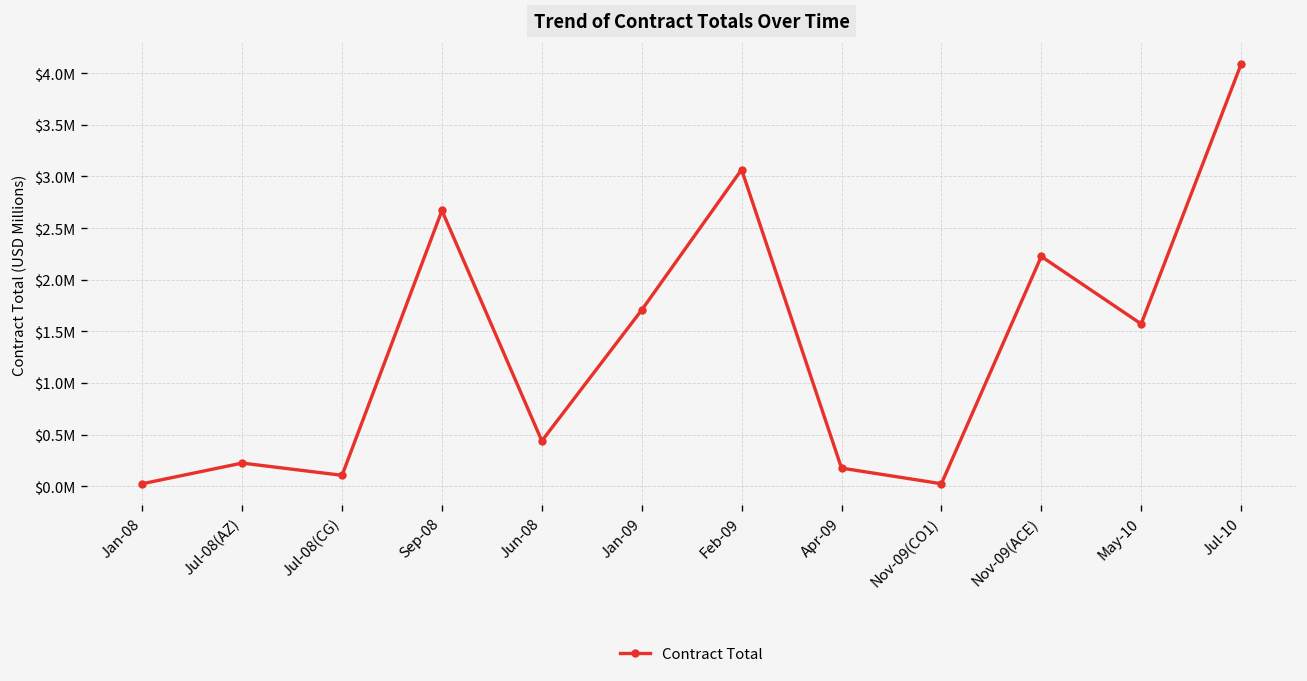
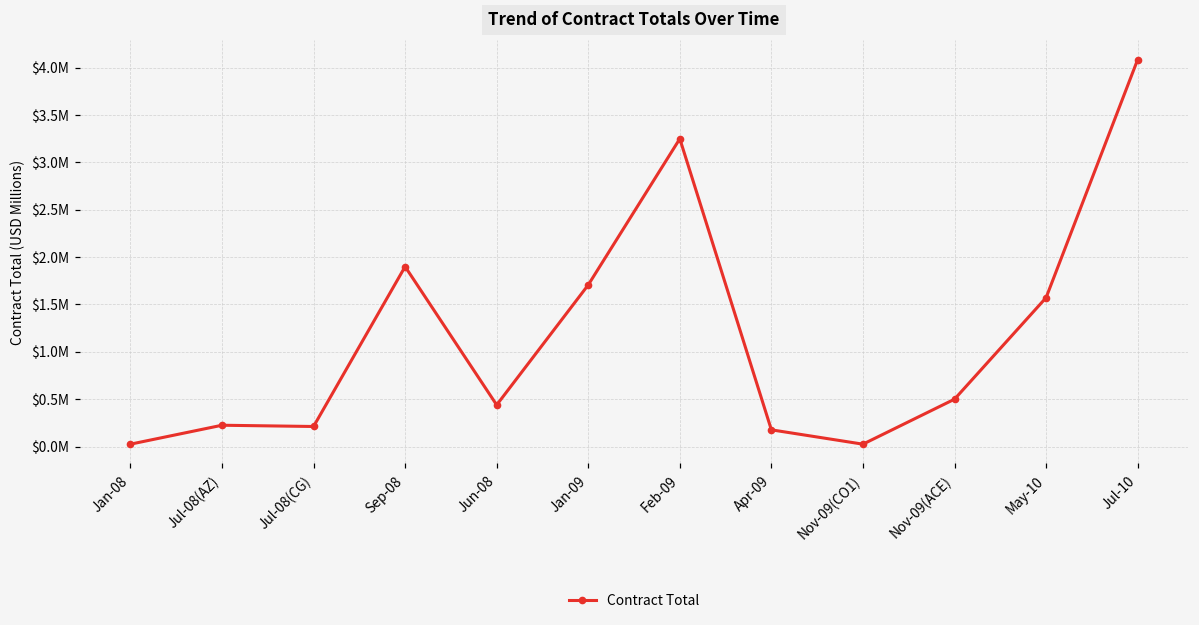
Jul-08(CG): $100000 -> $200000
Sep-08: $2700000 -> $1900000
Feb-09: $3100000 -> $3300000
Nov-09(ACE): $2200000 -> $500000
